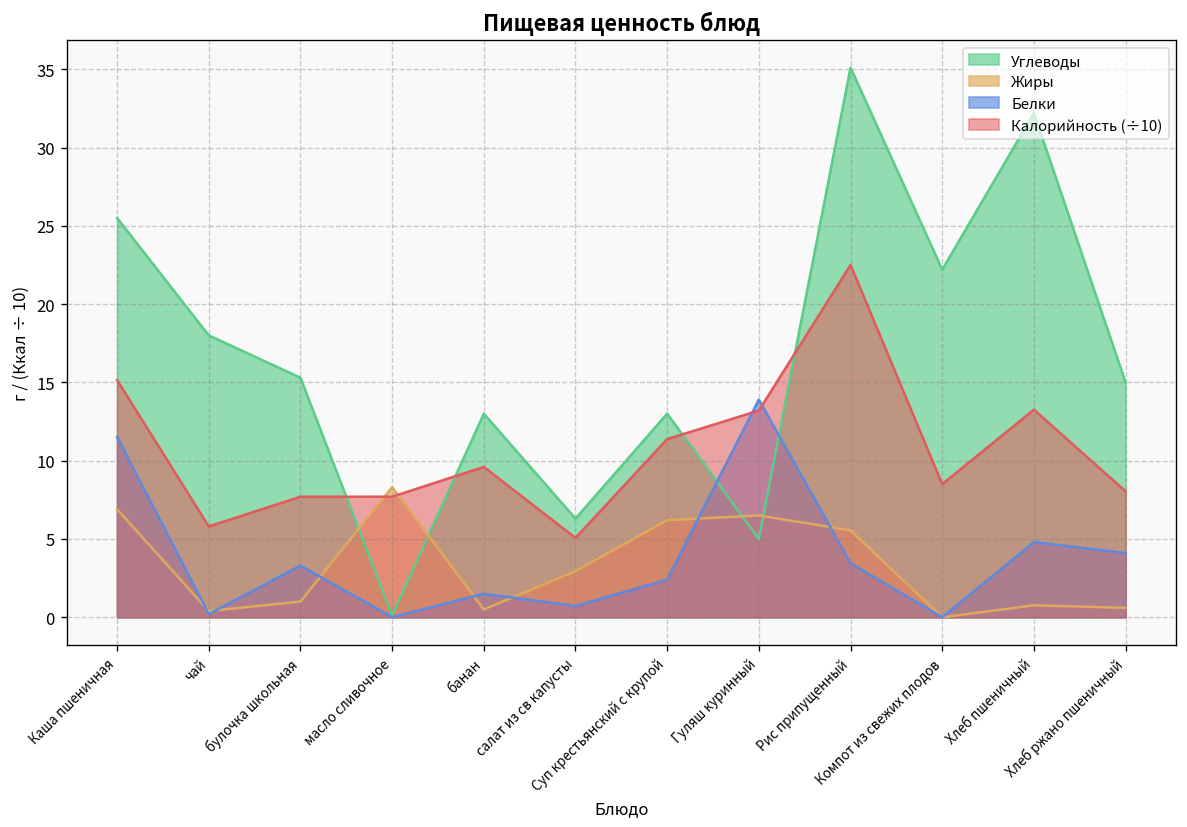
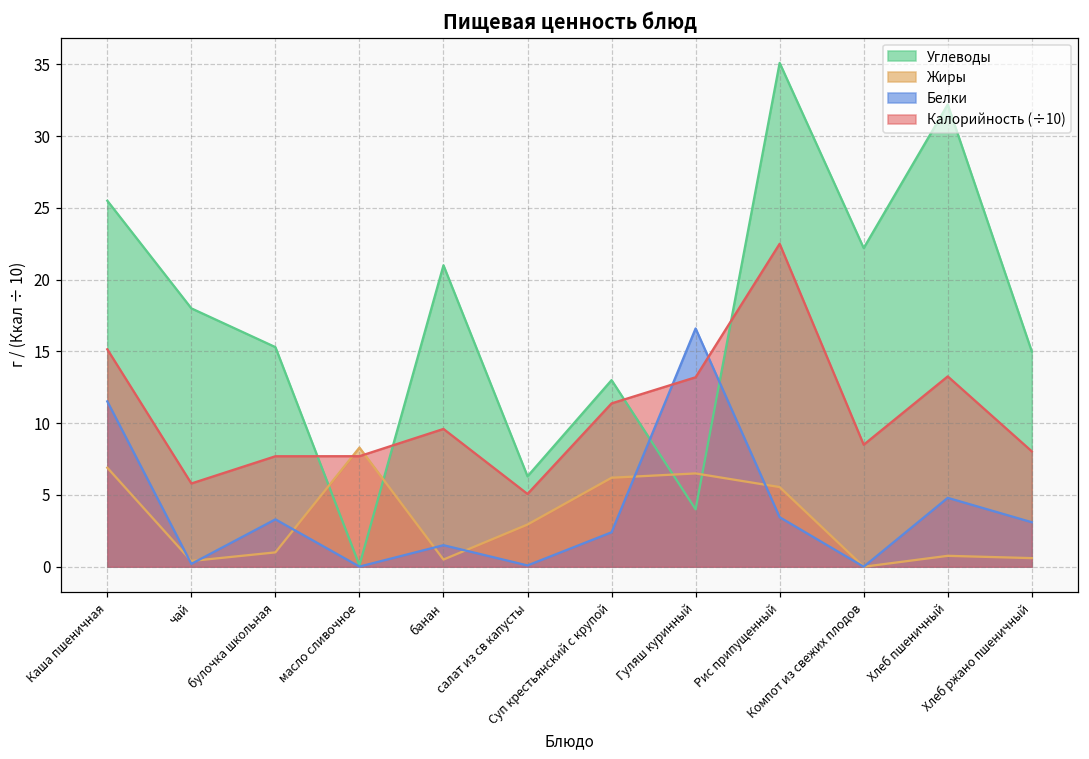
Углеводы, банан: 13 -> 21
Белки, салат из св капусты: 0.7 -> 0.1
Углеводы, Гуляш куринный: 5 -> 4
Белки, Гуляш куринный: 13.9 -> 16.6
Белки, Хлеб ржано пшеничный: 4.1 -> 3.1
